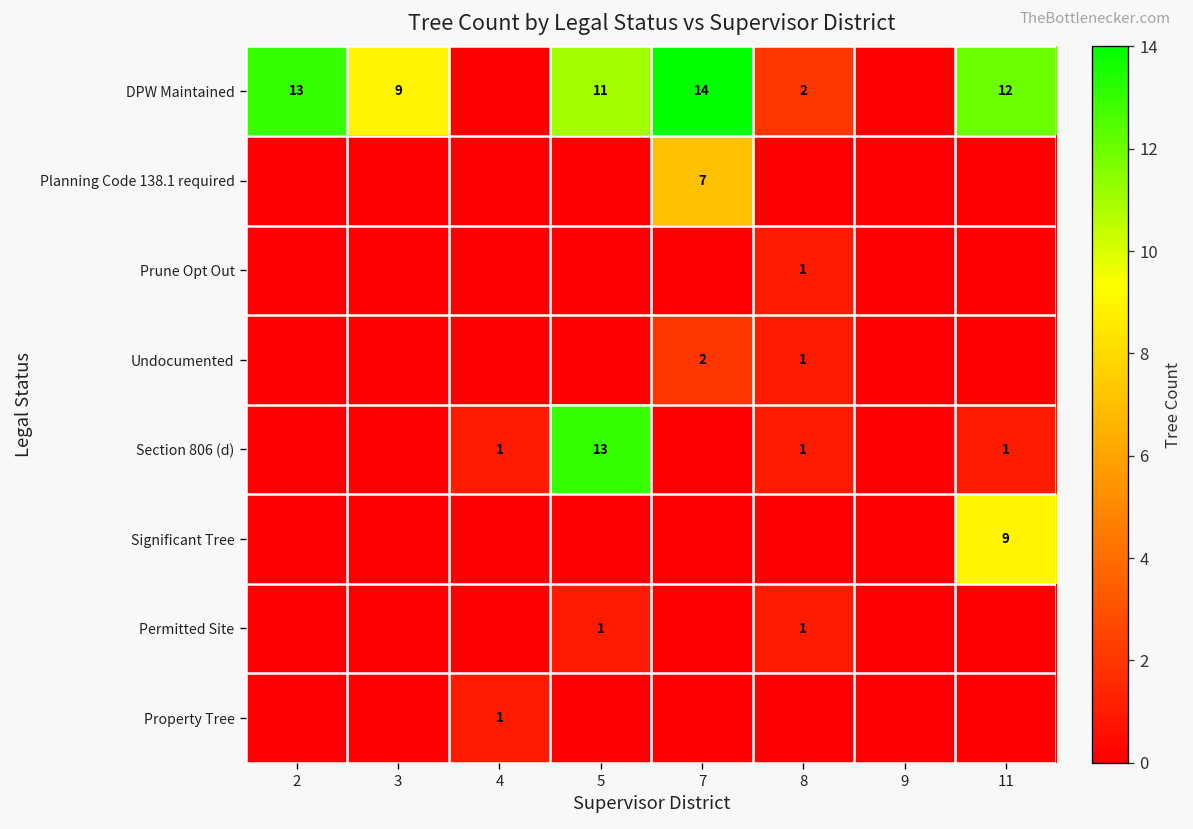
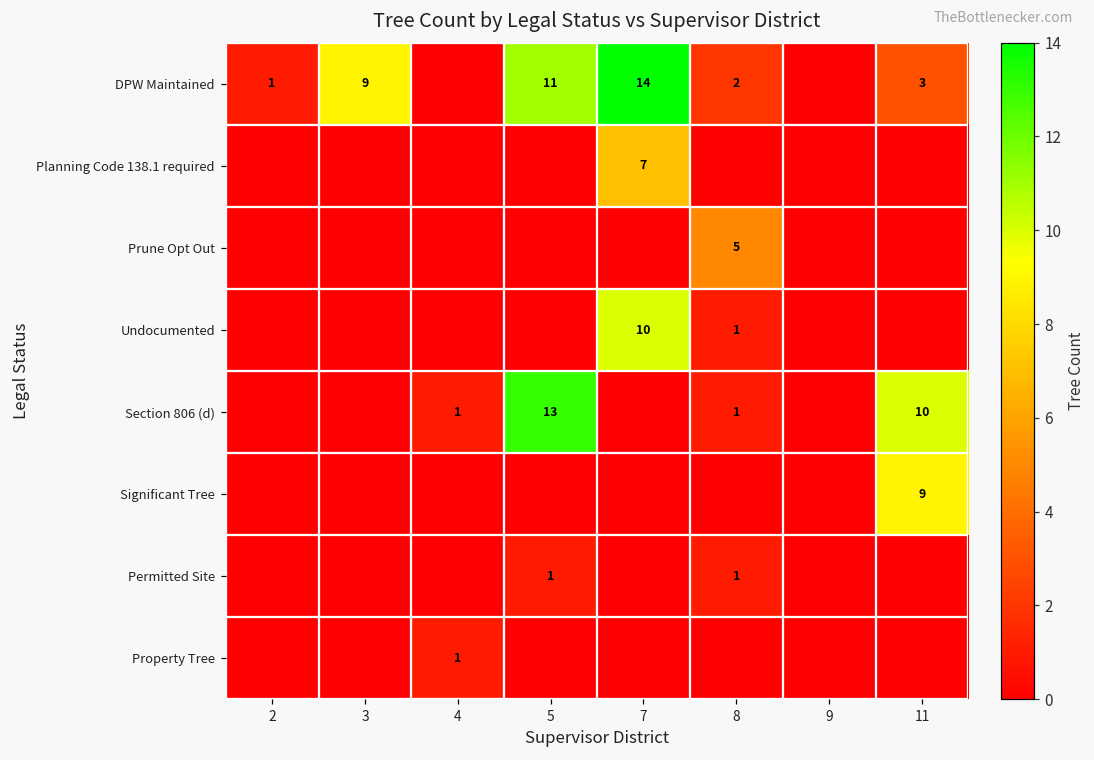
DPW Maintained, 2: 13 -> 1
DPW Maintained, 11: 12 -> 3
Prune Opt Out, 8: 1 -> 5
Undocumented, 7: 2 -> 10
Section 806 (d), 11: 1 -> 10
